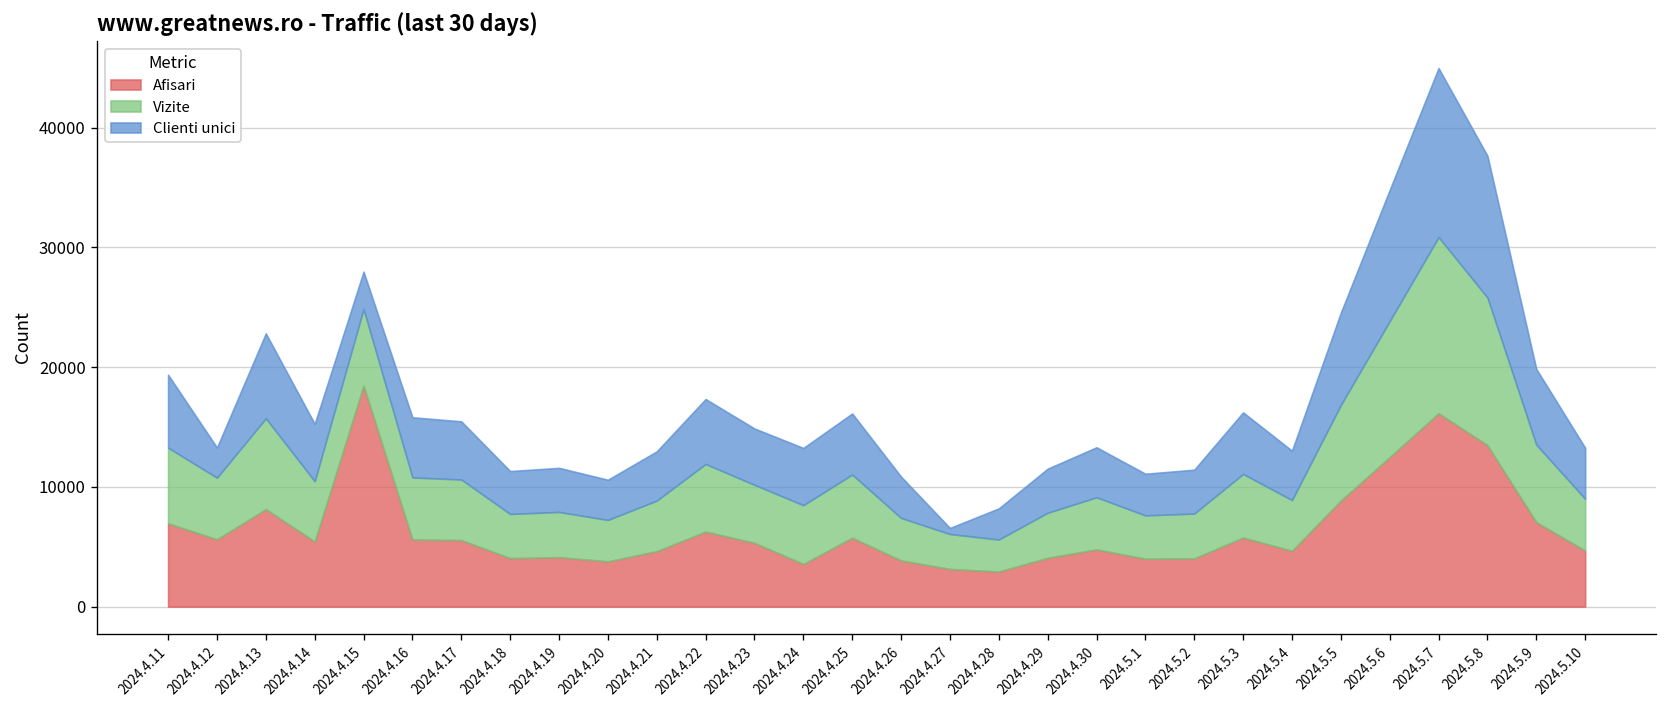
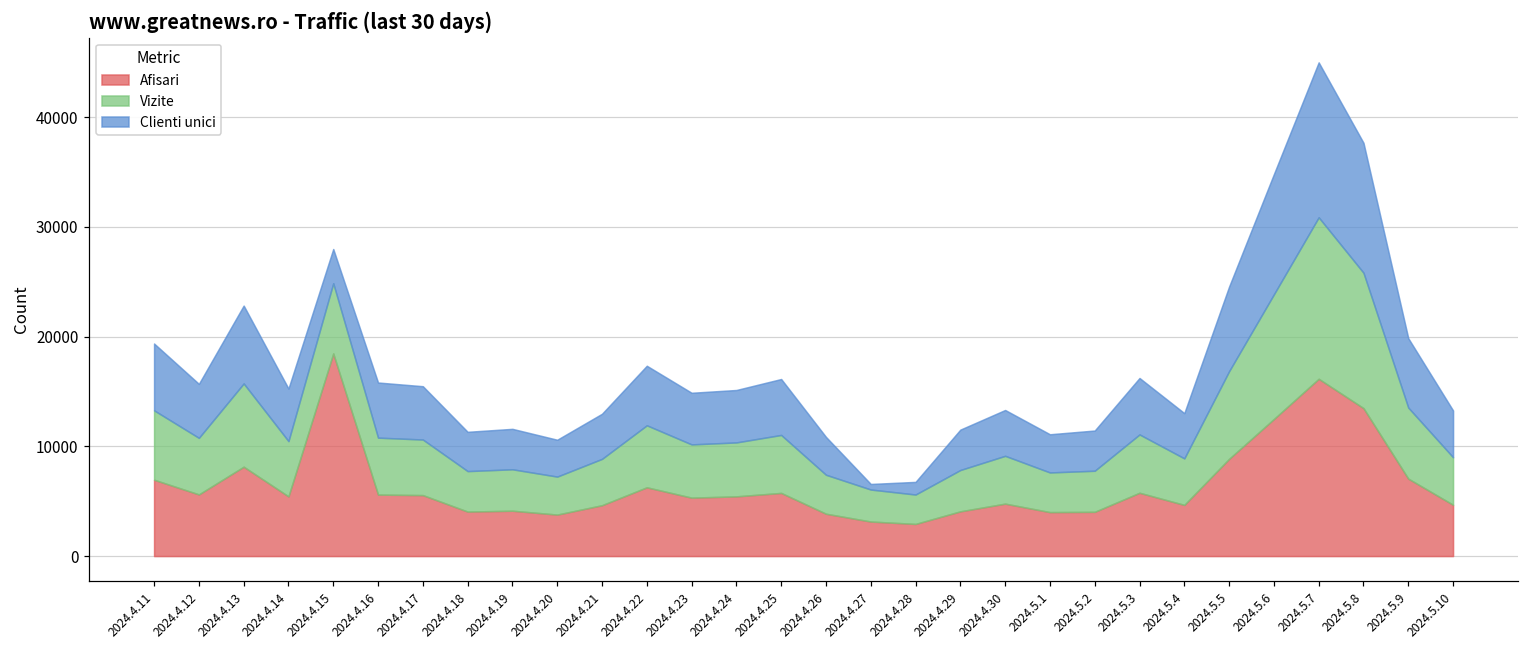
Clienti unici, 2024.4.12: 3000 -> 5000
Afisari, 2024.4.24: 4000 -> 5000
Clienti unici, 2024.4.28: 3000 -> 1000
